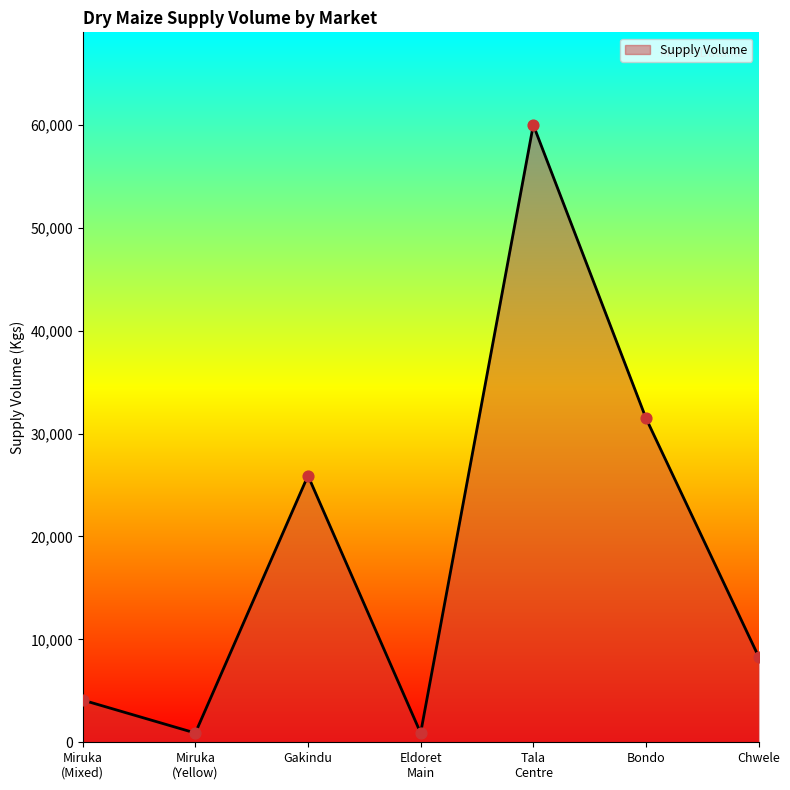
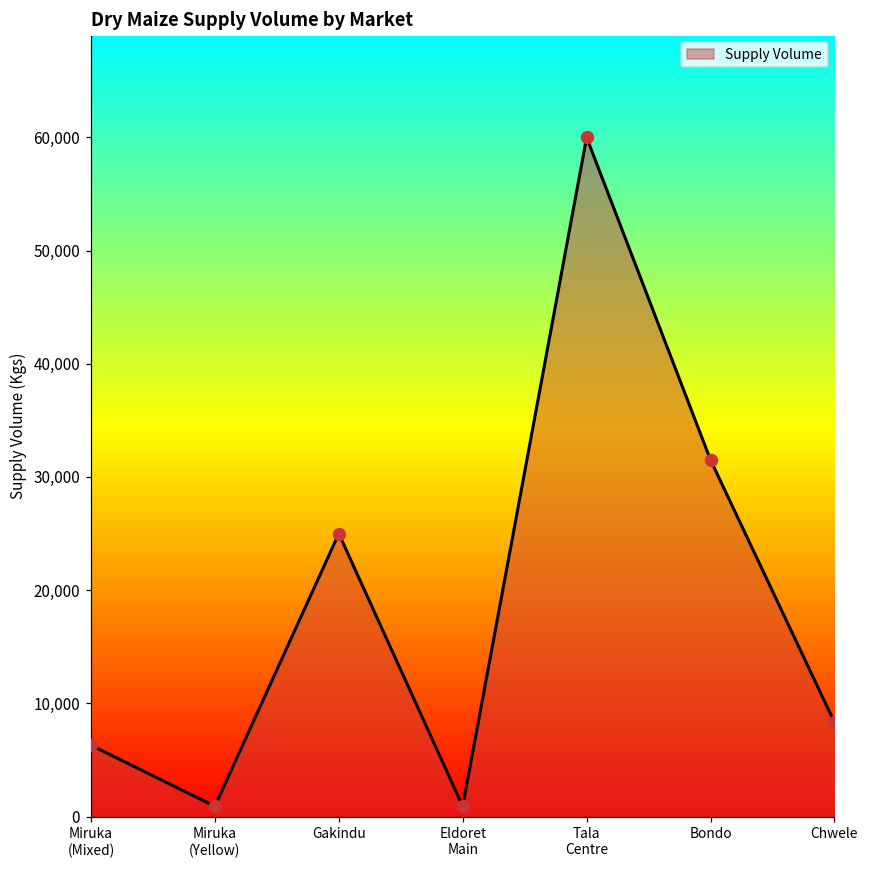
Miruka (Mixed): 4,100 -> 6,300
Gakindu: 25,900 -> 25,000
